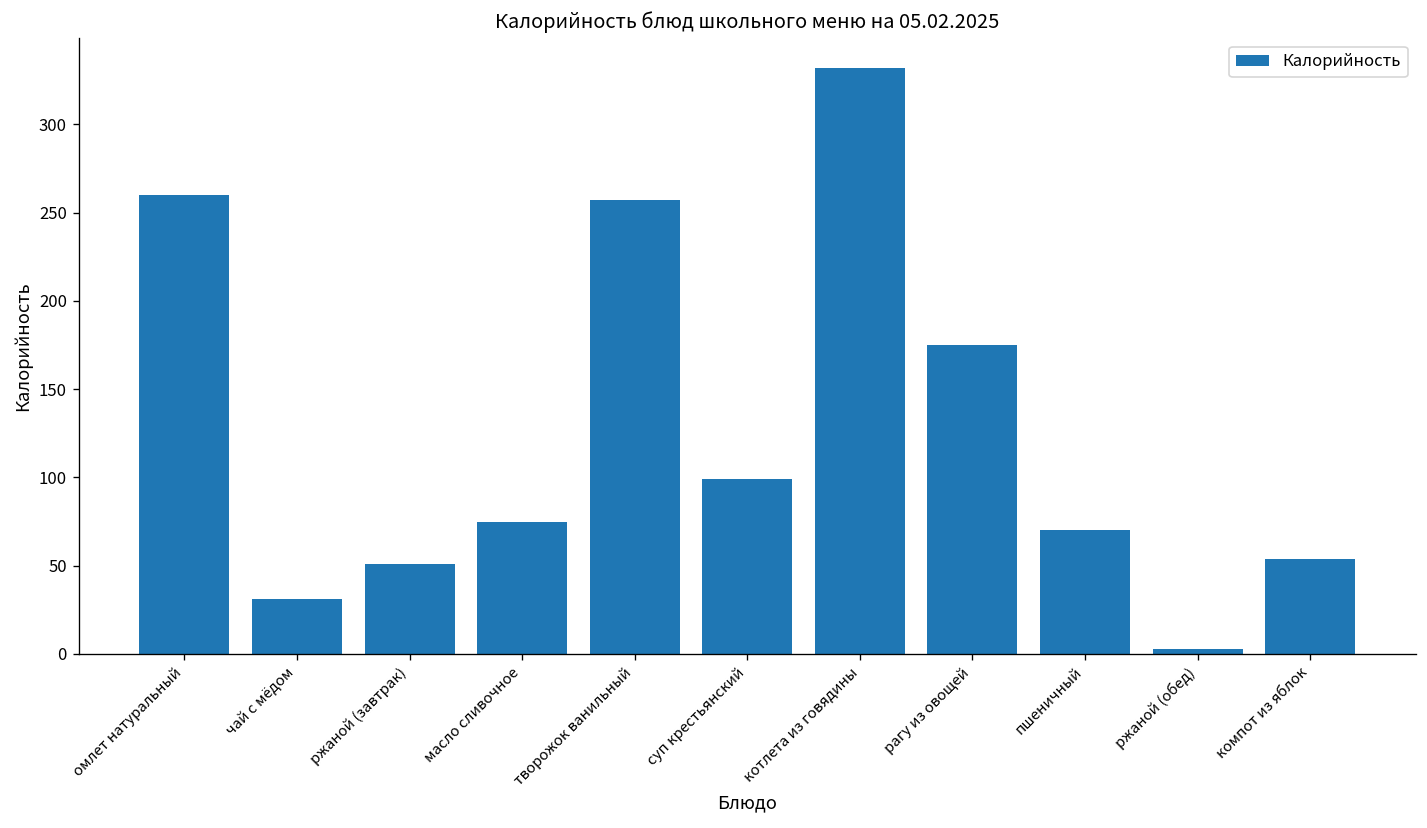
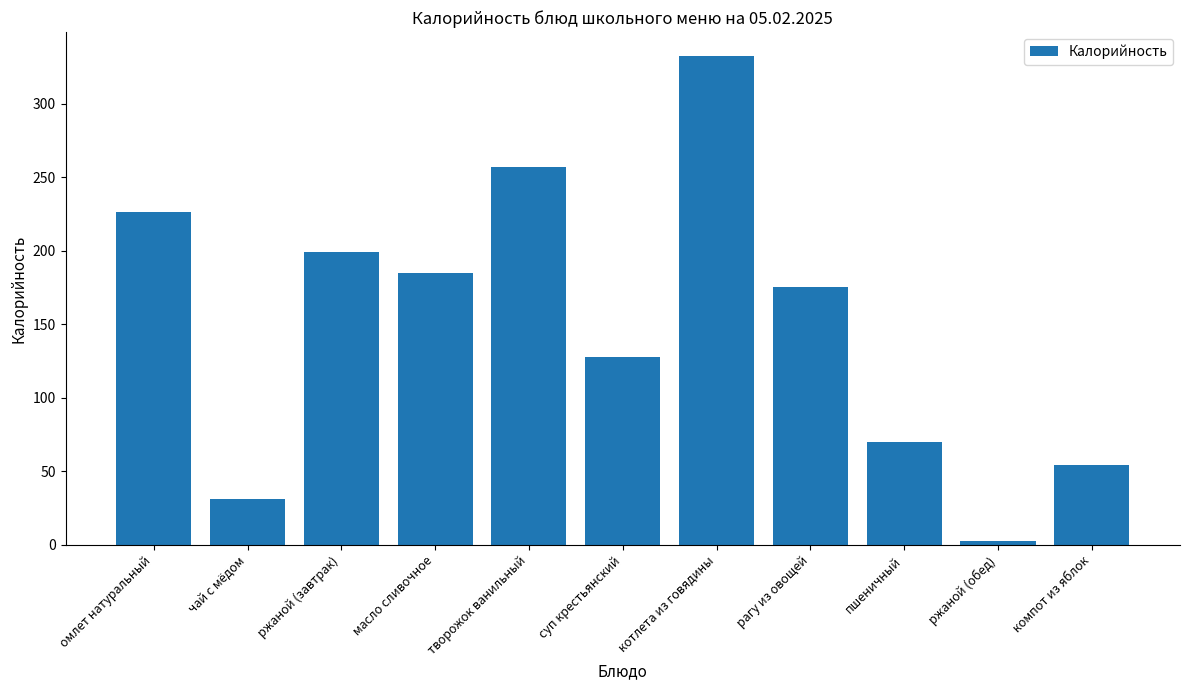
омлет натуральный: 260 -> 226
ржаной (завтрак): 51 -> 199
масло сливочное: 75 -> 185
суп крестьянский: 99 -> 128
